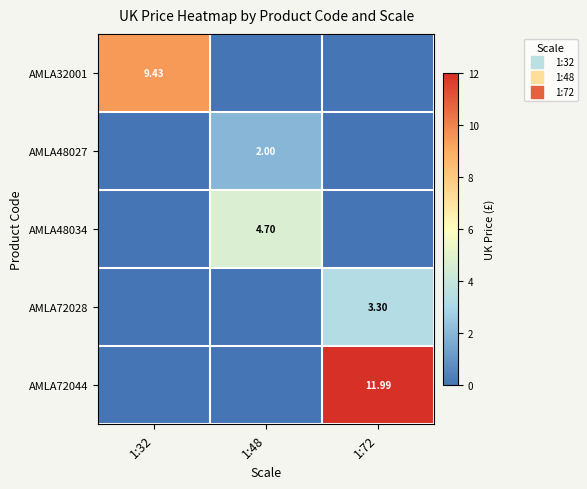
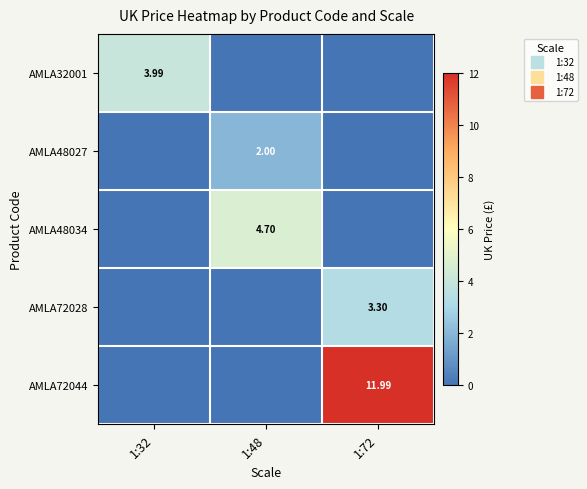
AMLA32001, 1:32: 9.43 -> 3.99
